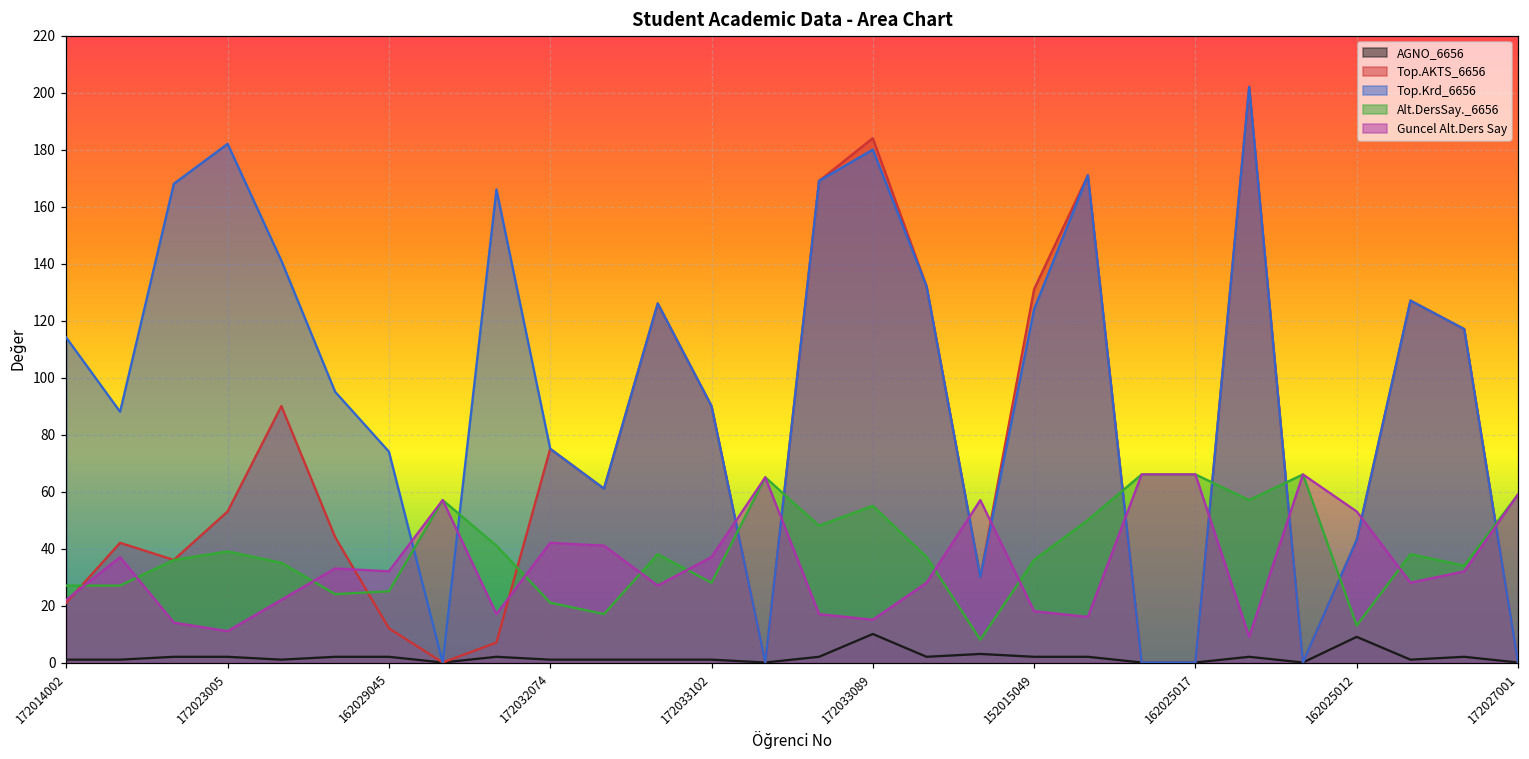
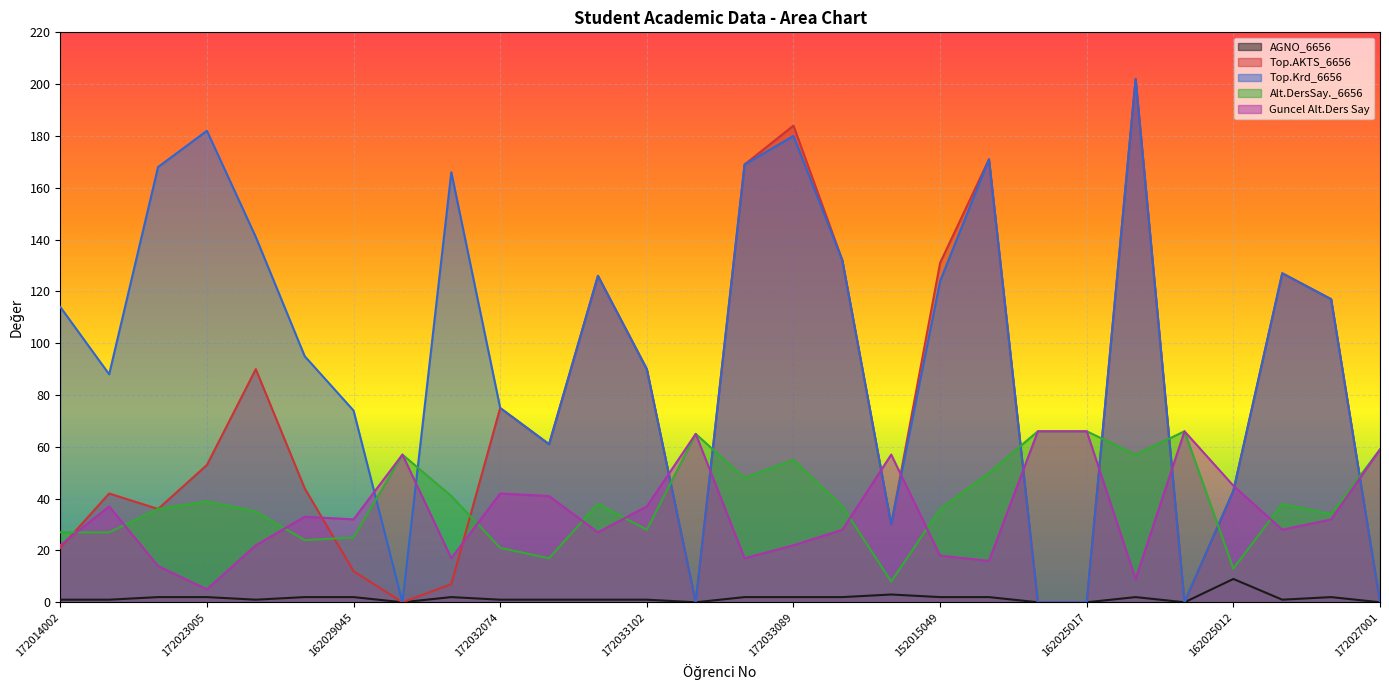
Guncel Alt.Ders Say, 172023005: 11 -> 5
AGNO_6656, 172033089: 10 -> 2
Guncel Alt.Ders Say, 172033089: 15 -> 22
Guncel Alt.Ders Say, 162025012: 53 -> 45
